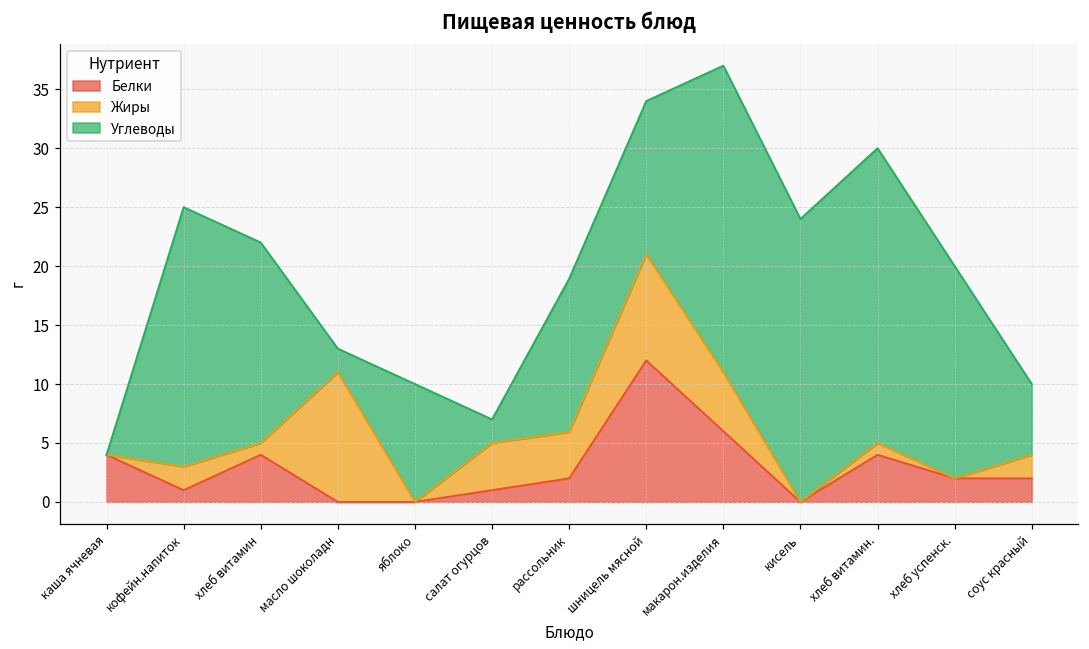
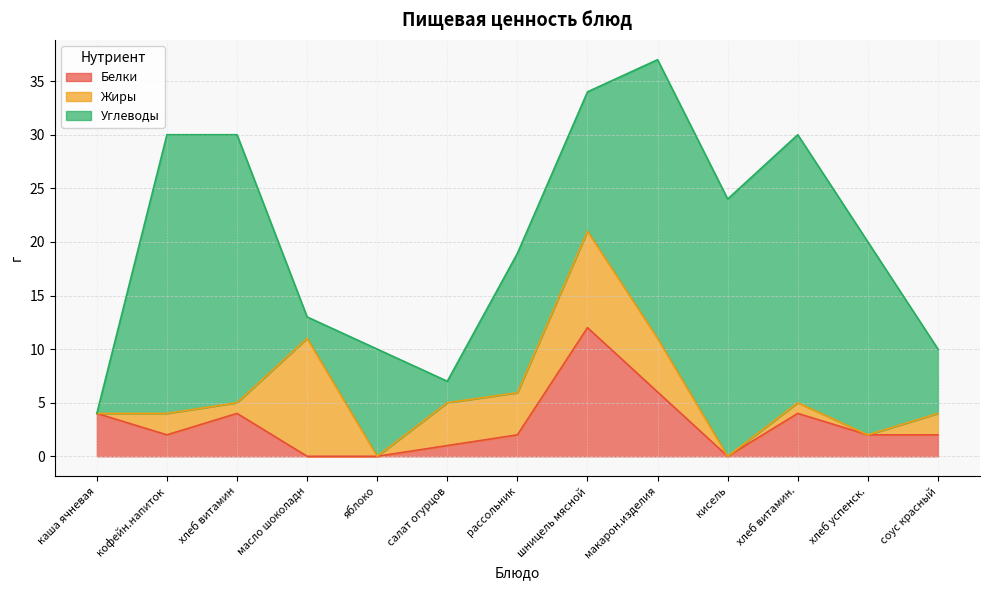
Белки, кофейн.напиток: 1 -> 2
Углеводы, кофейн.напиток: 22 -> 26
Углеводы, хлеб витамин: 17 -> 25
